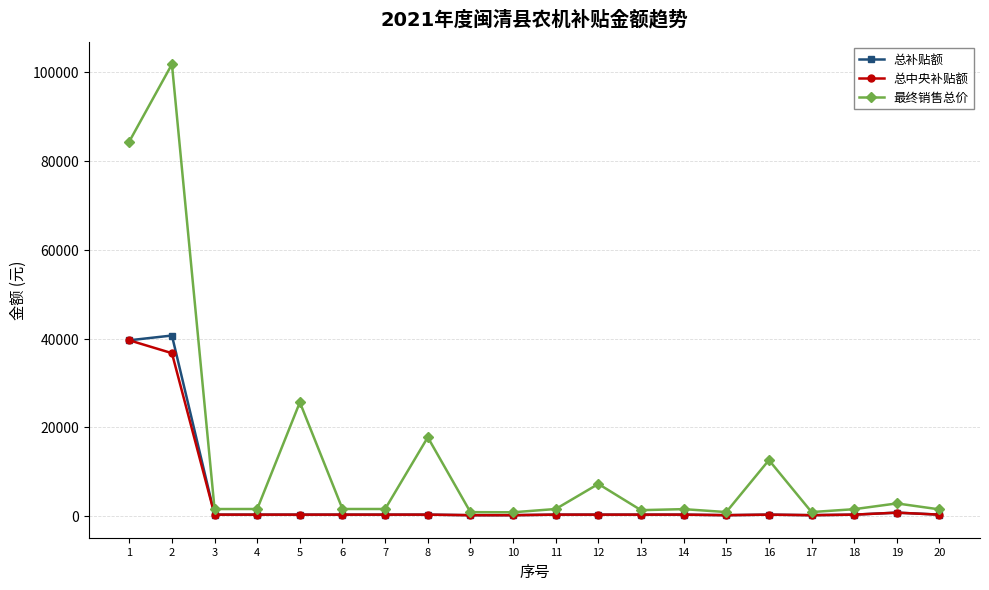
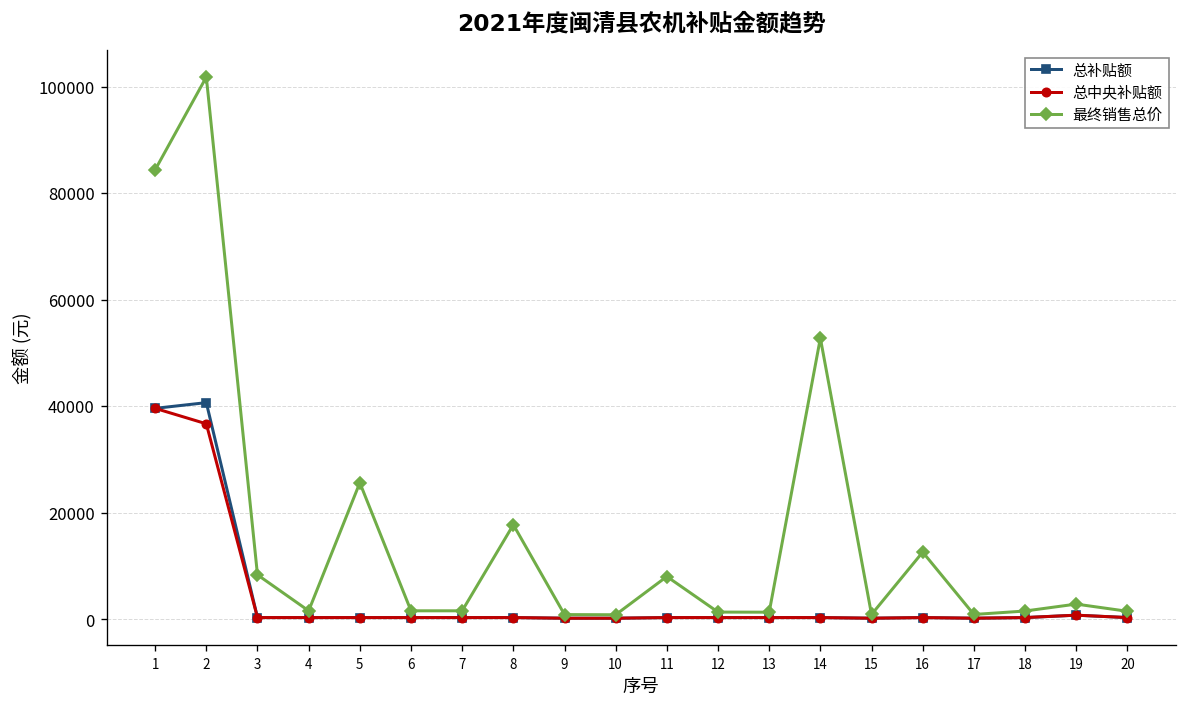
最终销售总价, 3: 2000 -> 8000
最终销售总价, 11: 2000 -> 8000
最终销售总价, 12: 7000 -> 1000
最终销售总价, 14: 2000 -> 53000
